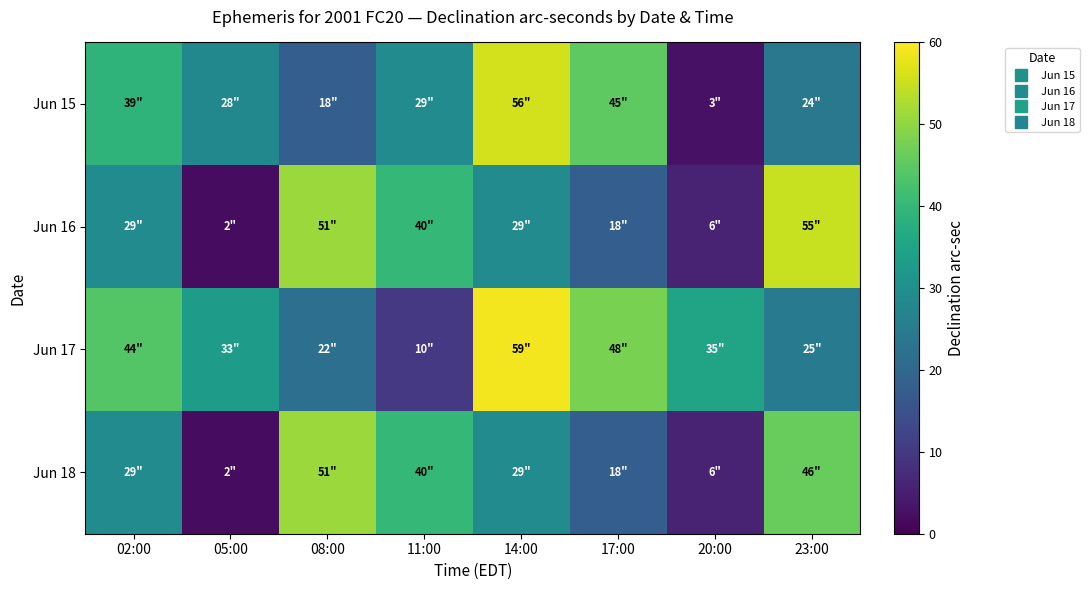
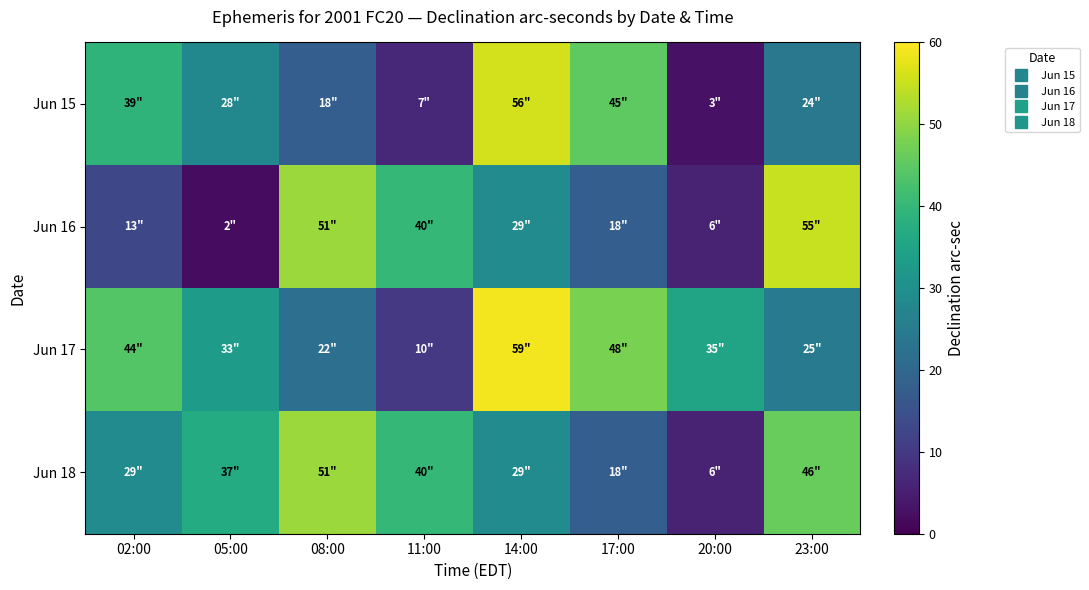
Jun 15, 11:00: 29" -> 7"
Jun 16, 02:00: 29" -> 13"
Jun 18, 05:00: 2" -> 37"
